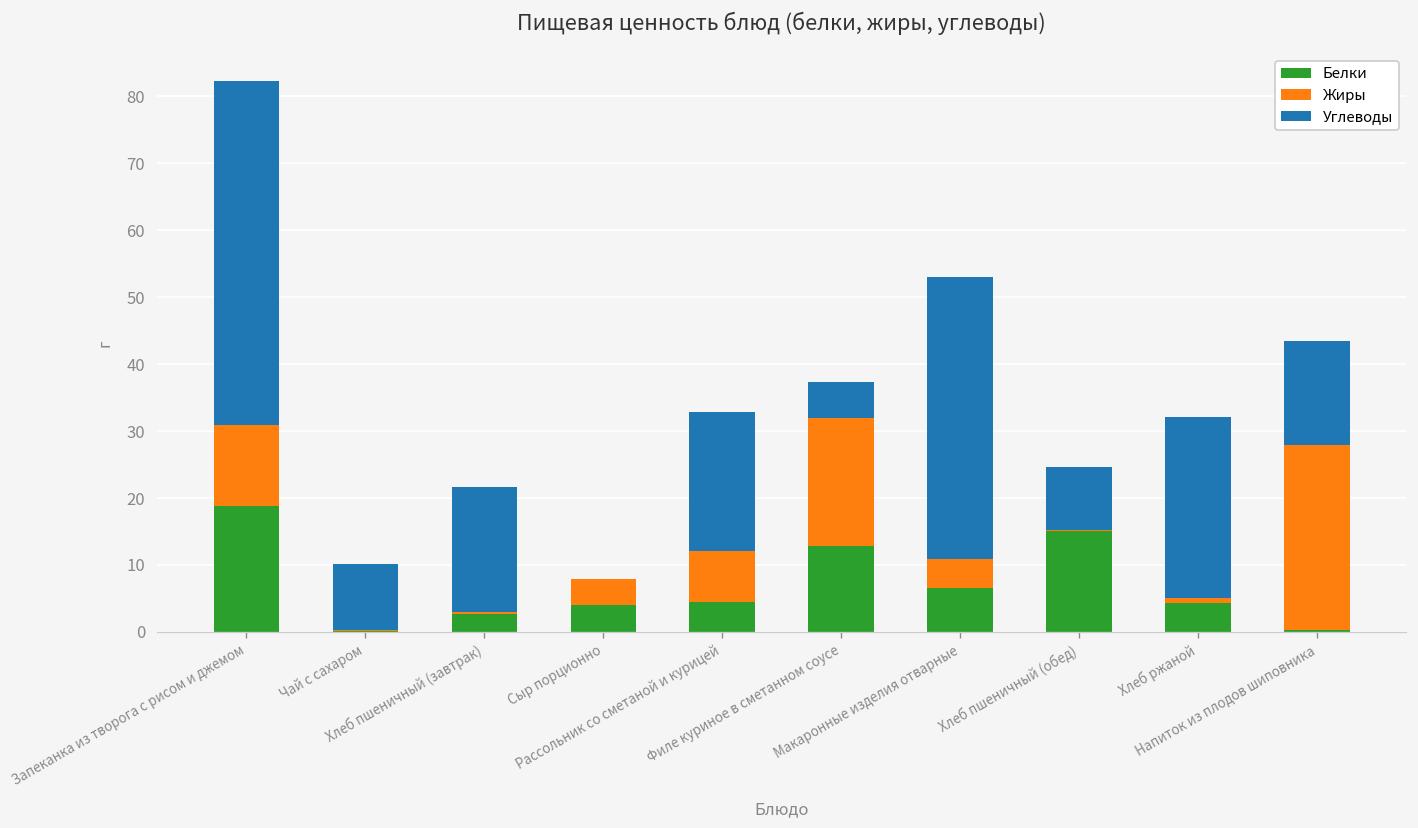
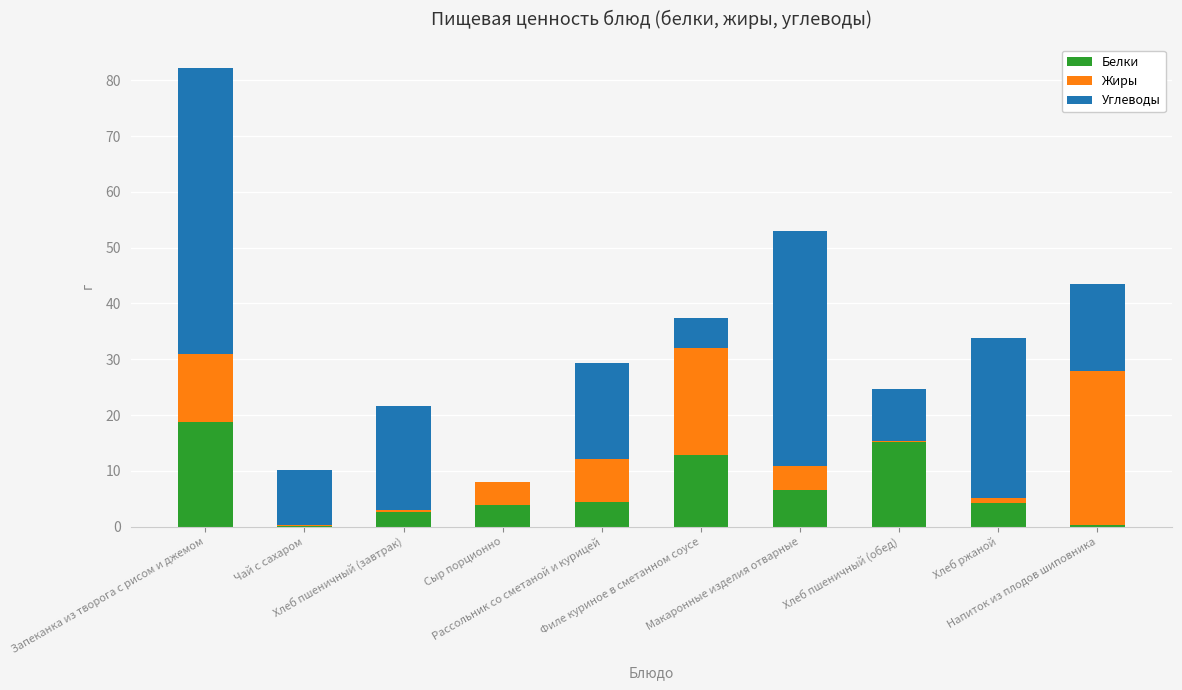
Углеводы, Рассольник со сметаной и курицей: 21 -> 17
Углеводы, Хлеб ржаной: 27 -> 29
